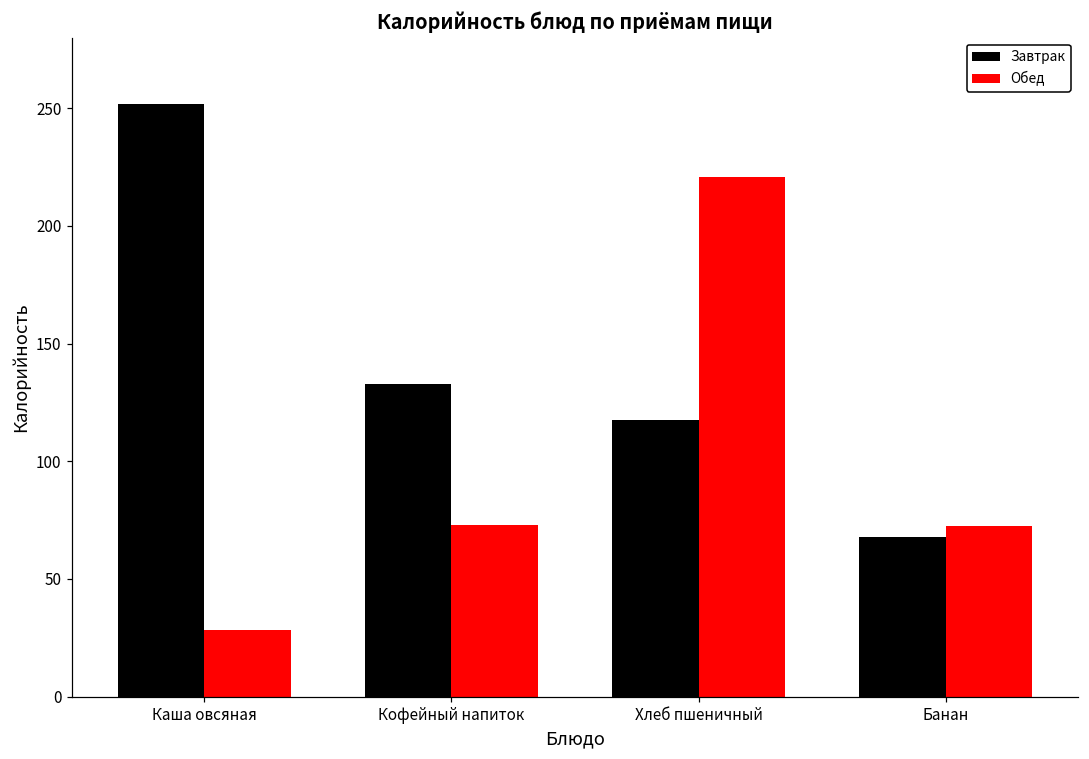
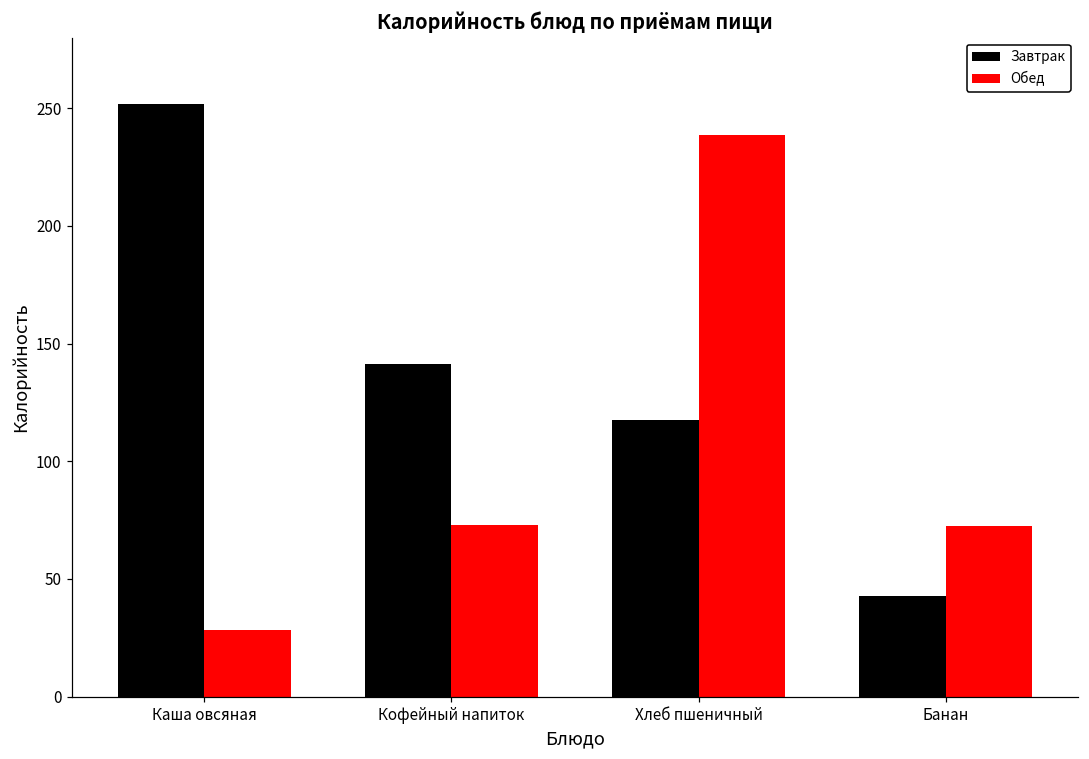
Завтрак, Кофейный напиток: 133 -> 141
Обед, Хлеб пшеничный: 221 -> 239
Завтрак, Банан: 68 -> 43
